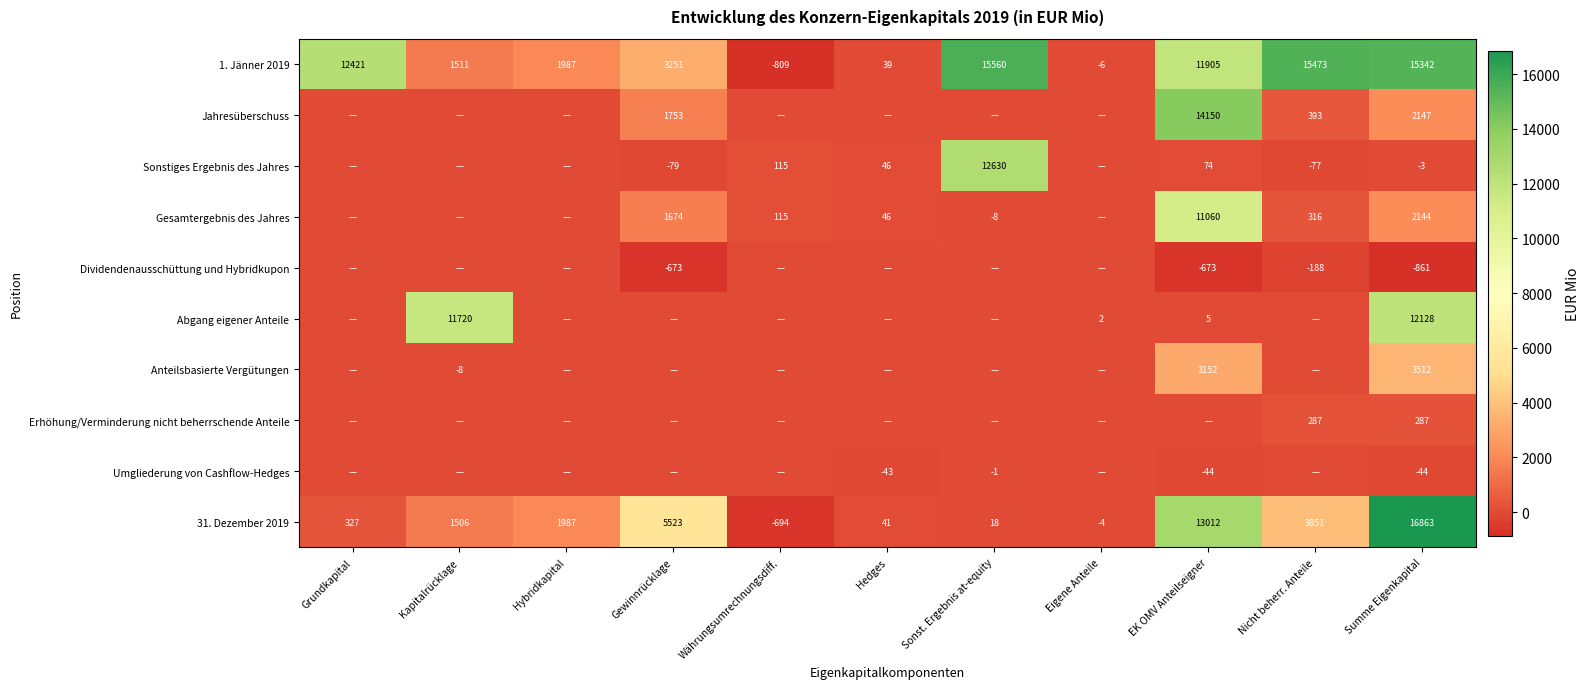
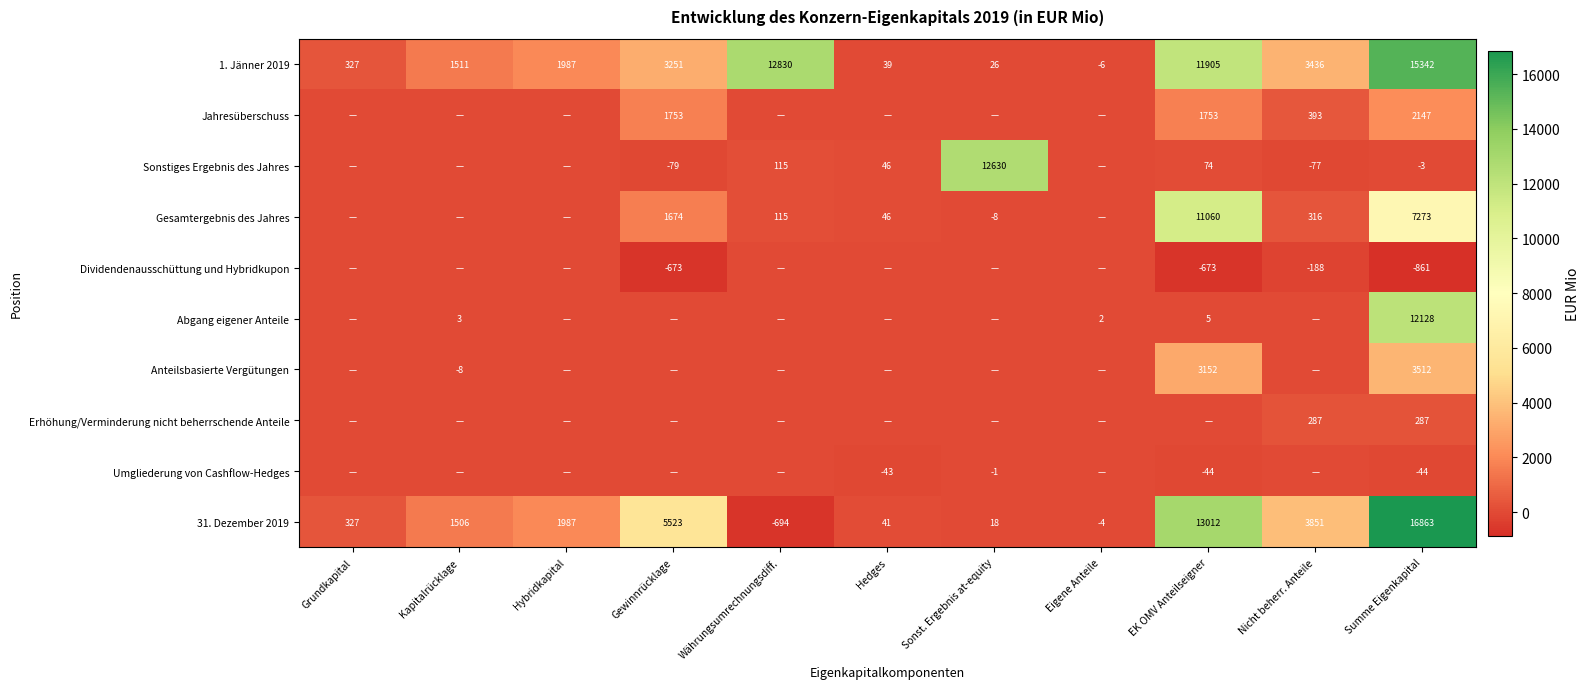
1. Jänner 2019, Grundkapital: 12421 -> 327
1. Jänner 2019, Währungsumrechnungsdiff.: -809 -> 12830
1. Jänner 2019, Sonst. Ergebnis at-equity: 15560 -> 26
1. Jänner 2019, Nicht beherr. Anteile: 15473 -> 3436
Jahresüberschuss, EK OMV Anteilseigner: 14150 -> 1753
Gesamtergebnis des Jahres, Summe Eigenkapital: 2144 -> 7273
Abgang eigener Anteile, Kapitalrücklage: 11720 -> 3
